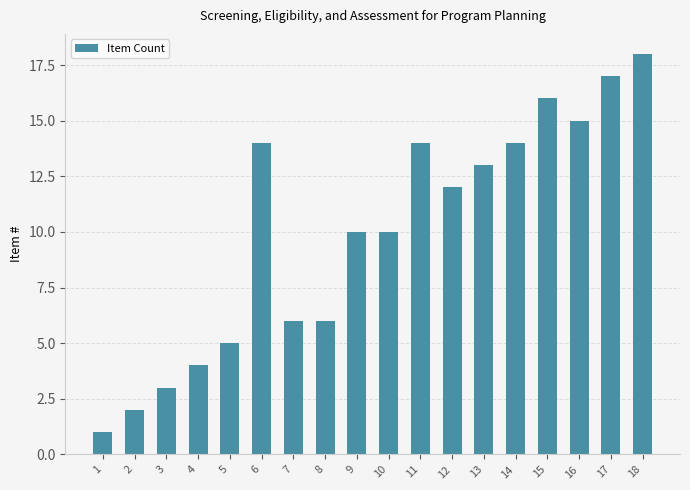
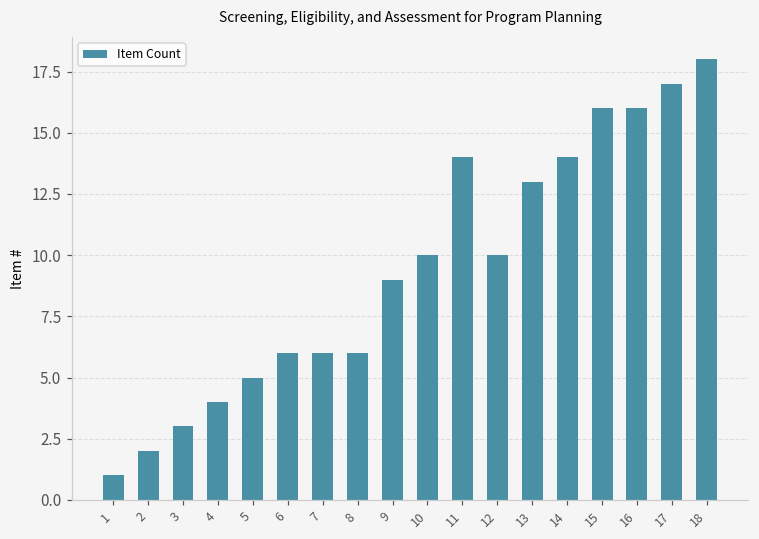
6: 14 -> 6
9: 10 -> 9
12: 12 -> 10
16: 15 -> 16
